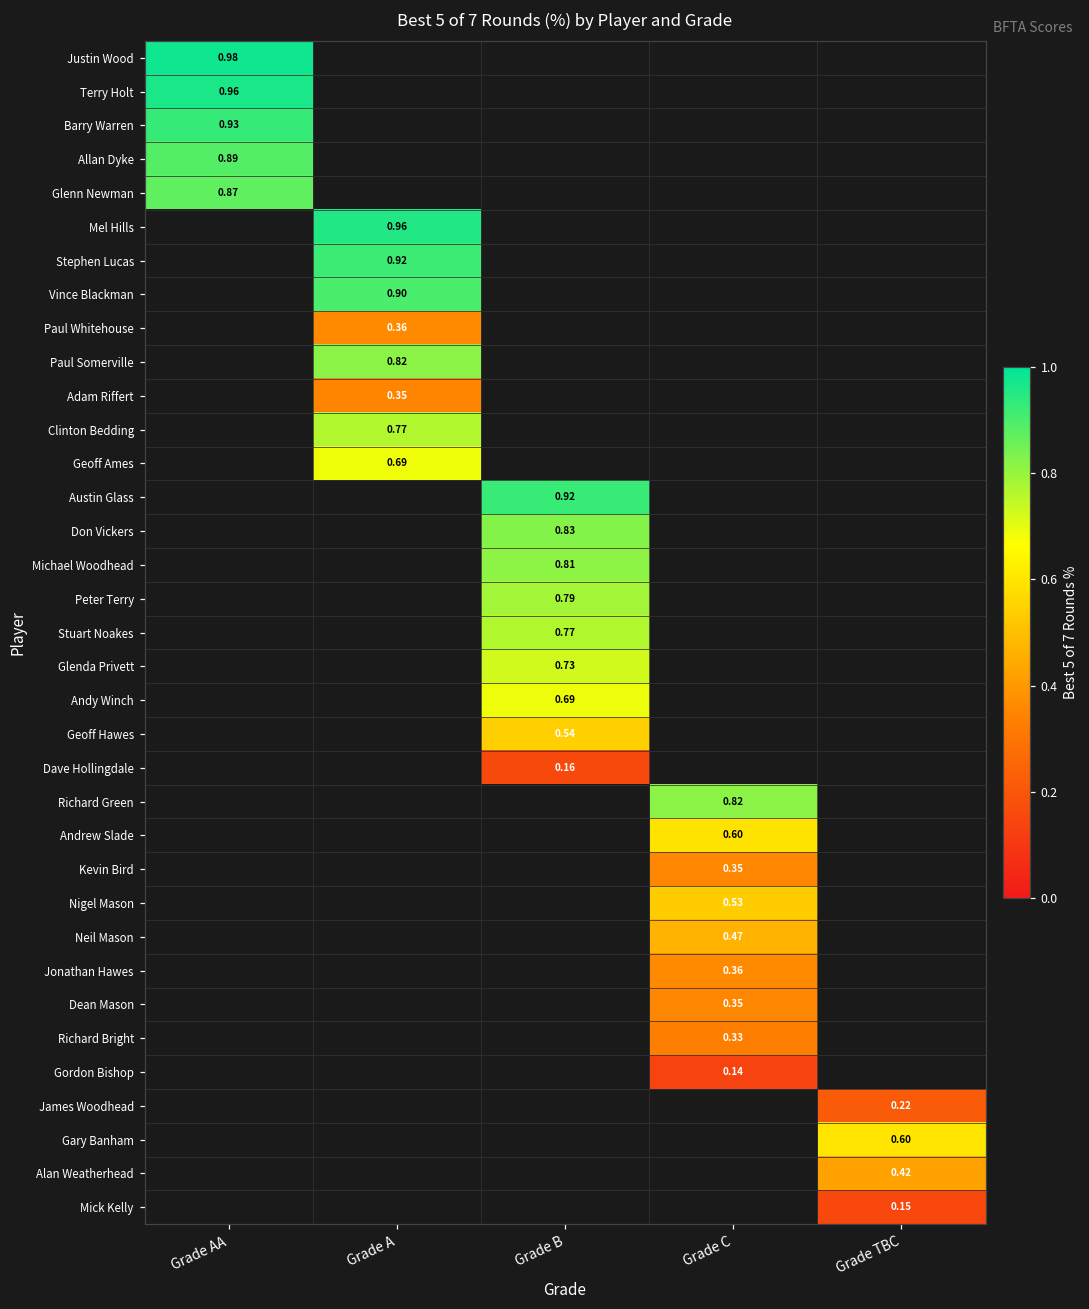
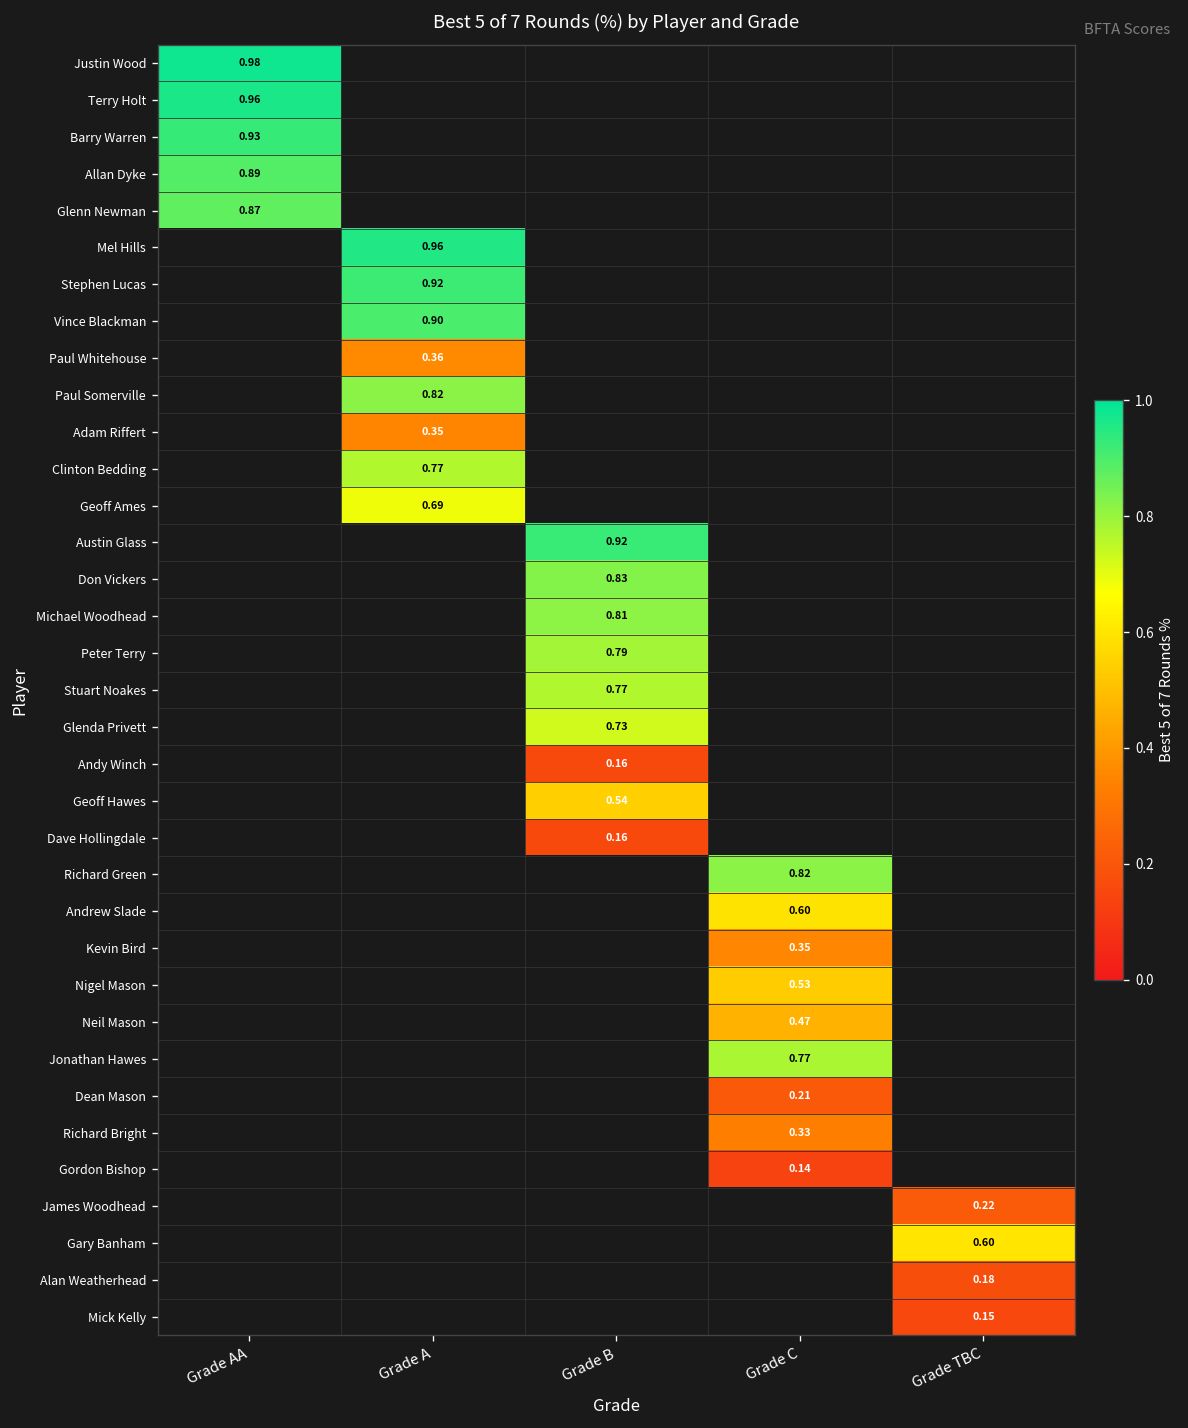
Andy Winch, Grade B: 0.69 -> 0.16
Jonathan Hawes, Grade C: 0.36 -> 0.77
Dean Mason, Grade C: 0.35 -> 0.21
Alan Weatherhead, Grade TBC: 0.42 -> 0.18
